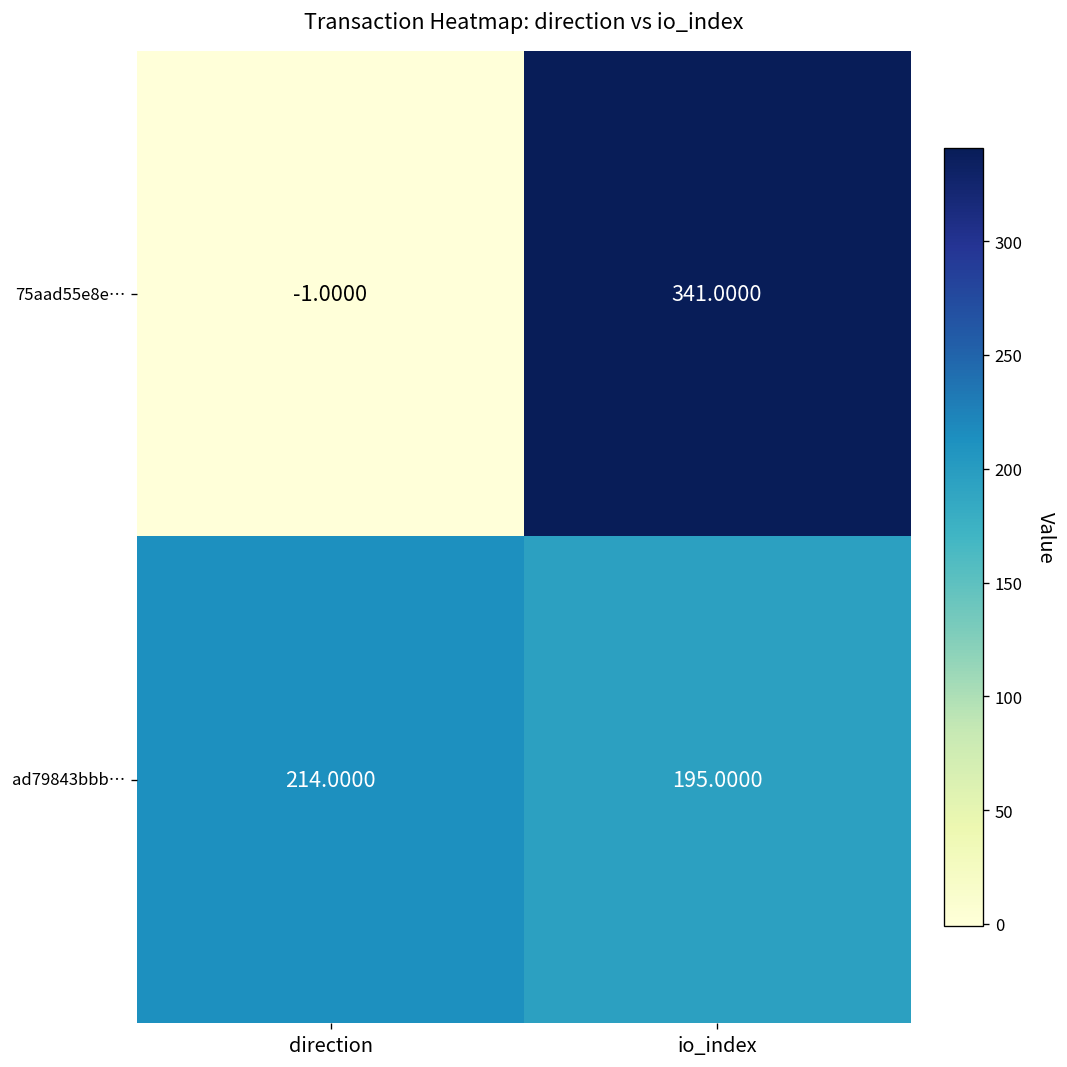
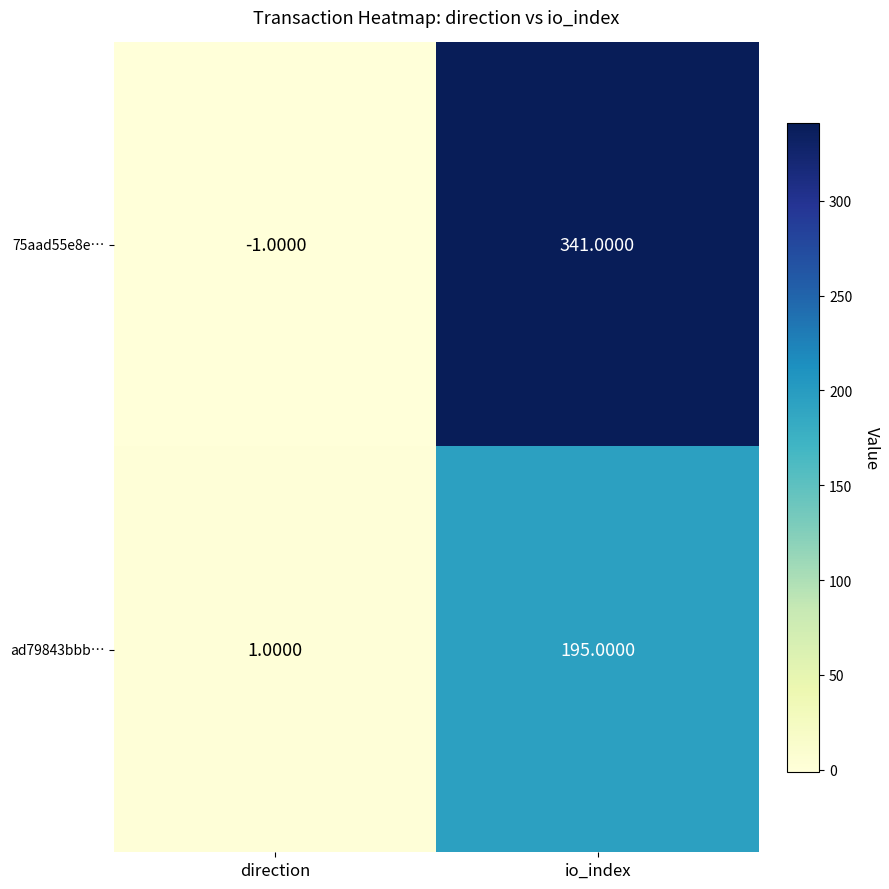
ad79843bbb…, direction: 214.0000 -> 1.0000
